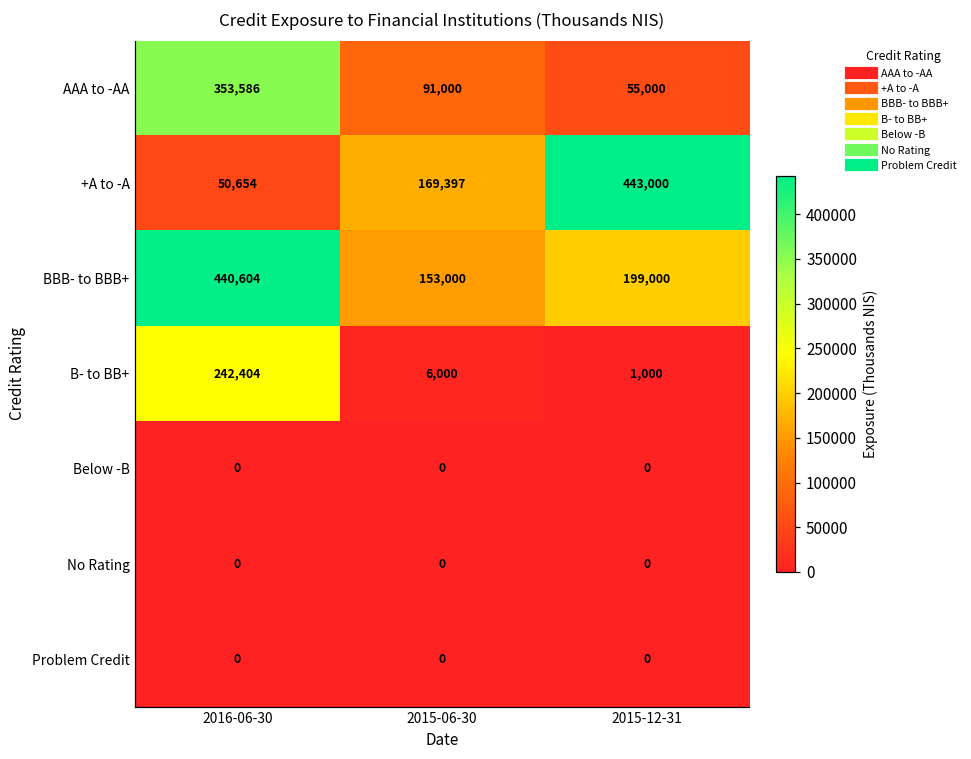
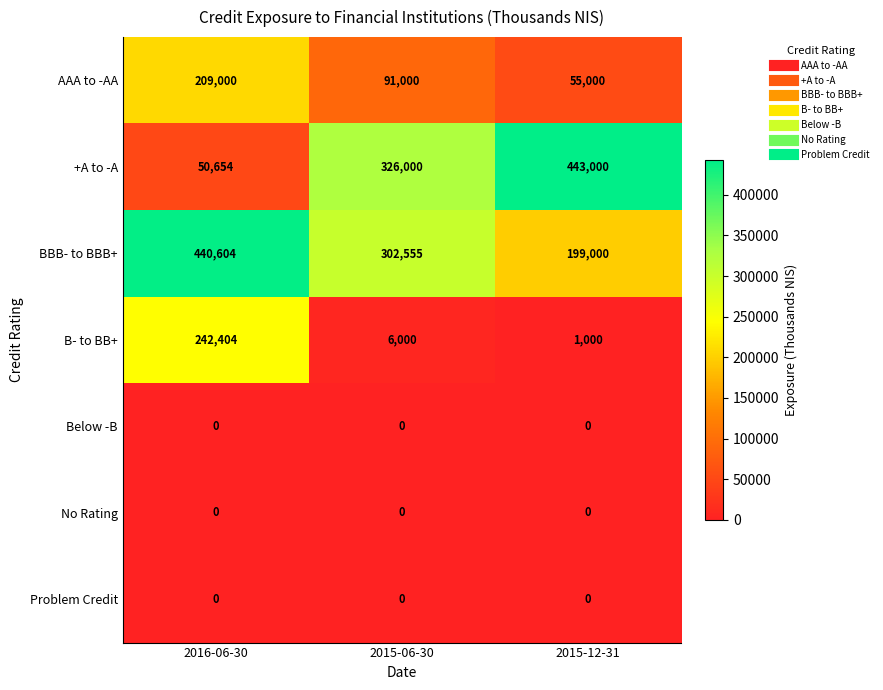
AAA to -AA, 2016-06-30: 353,586 -> 209,000
+A to -A, 2015-06-30: 169,397 -> 326,000
BBB- to BBB+, 2015-06-30: 153,000 -> 302,555
